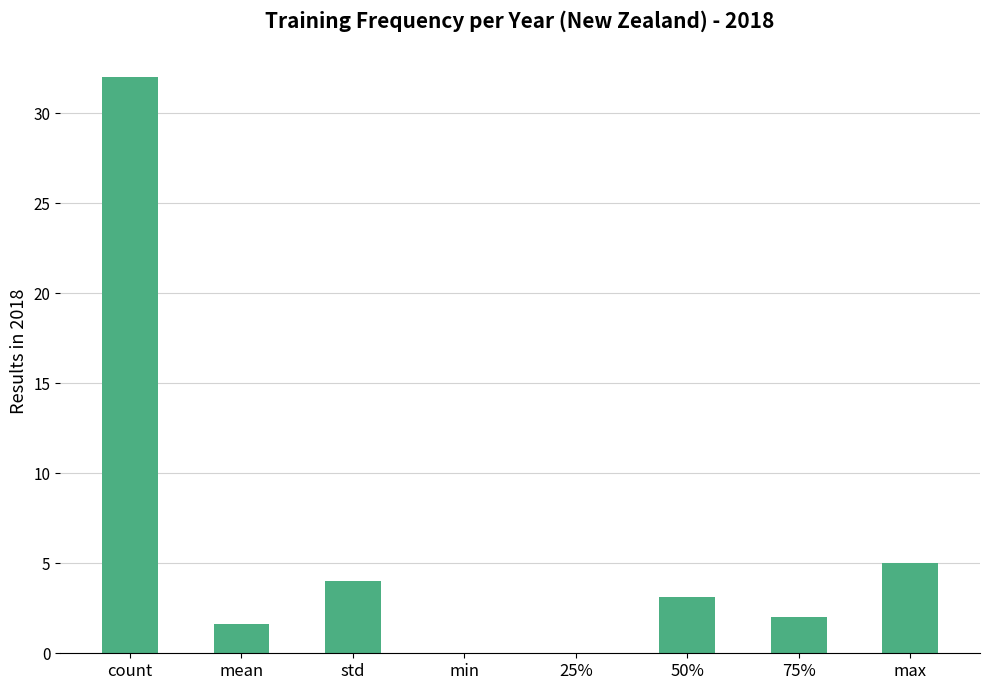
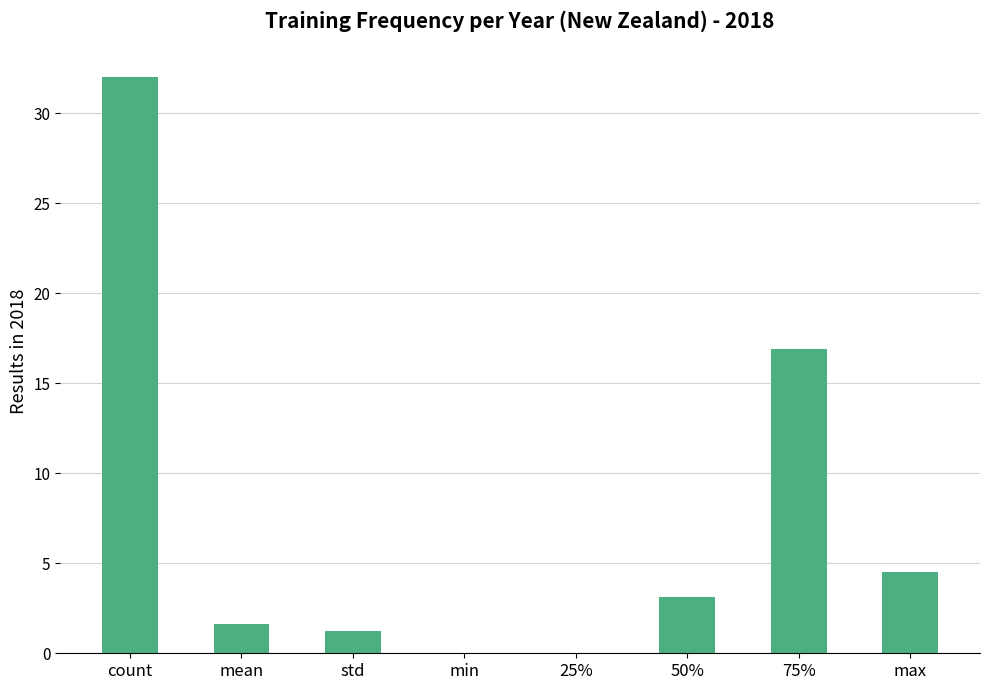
std: 4.0 -> 1.2
75%: 2.0 -> 16.9
max: 5.0 -> 4.5
